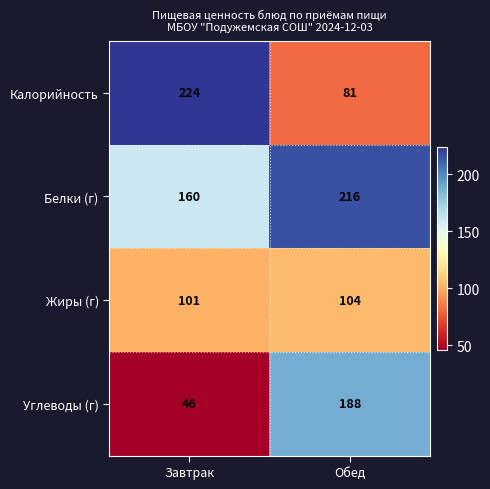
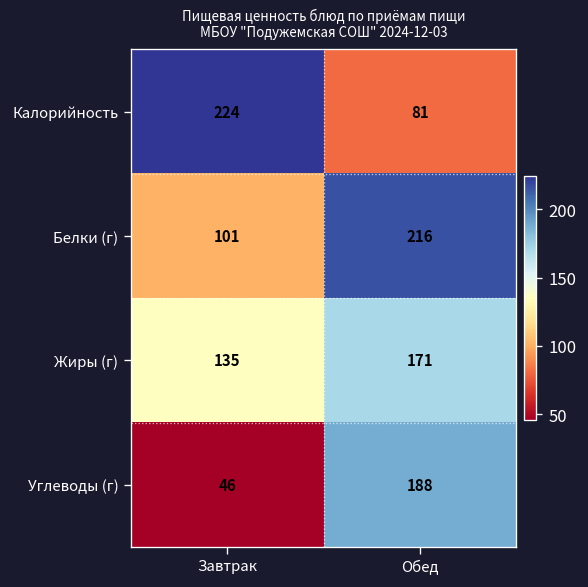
Белки (г), Завтрак: 160 -> 101
Жиры (г), Завтрак: 101 -> 135
Жиры (г), Обед: 104 -> 171
